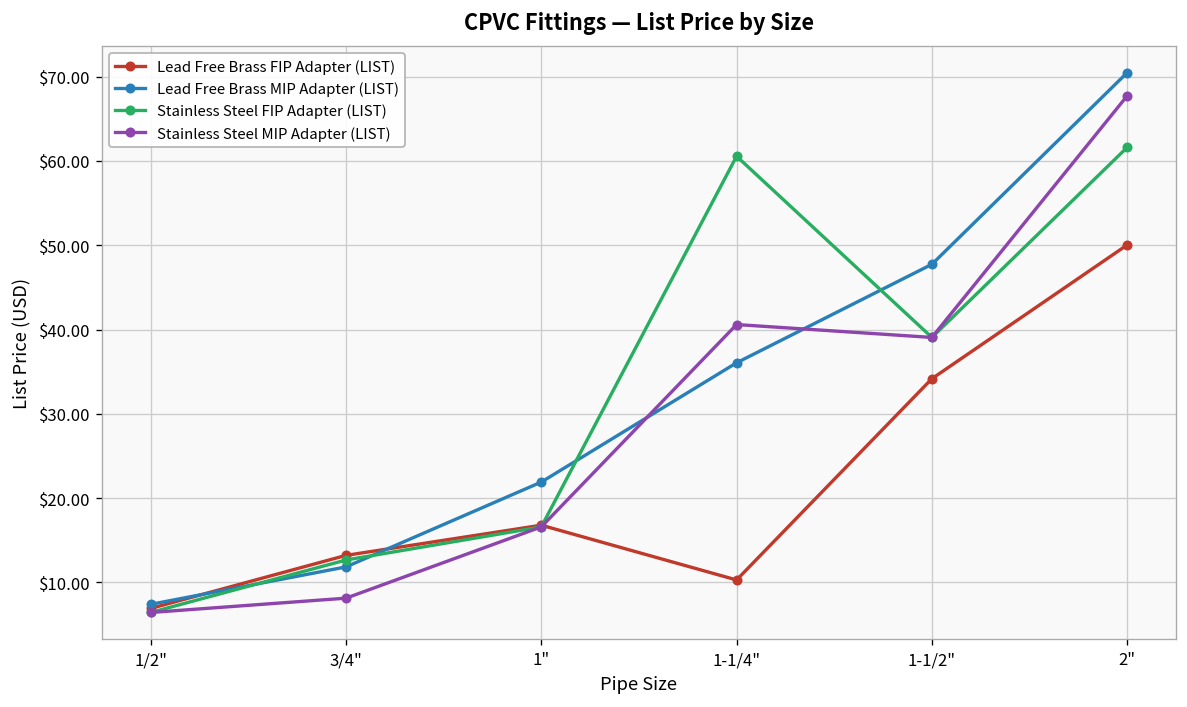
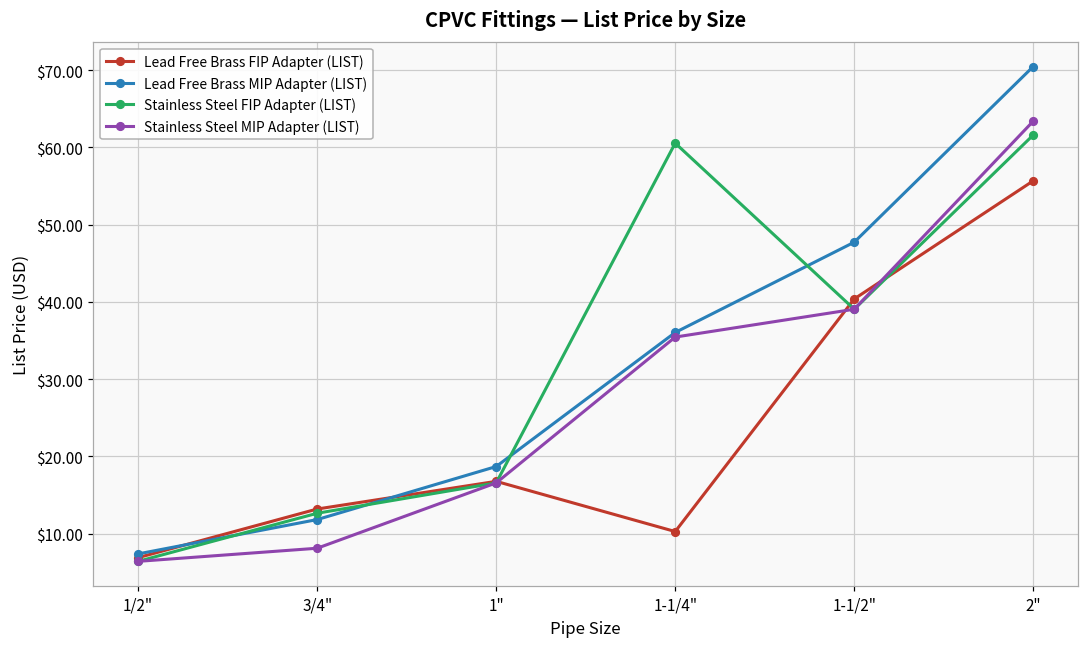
Lead Free Brass MIP Adapter (LIST), 1": $22 -> $19
Stainless Steel MIP Adapter (LIST), 1-1/4": $41 -> $35
Lead Free Brass FIP Adapter (LIST), 1-1/2": $34 -> $40
Lead Free Brass FIP Adapter (LIST), 2": $50 -> $56
Stainless Steel MIP Adapter (LIST), 2": $68 -> $63
